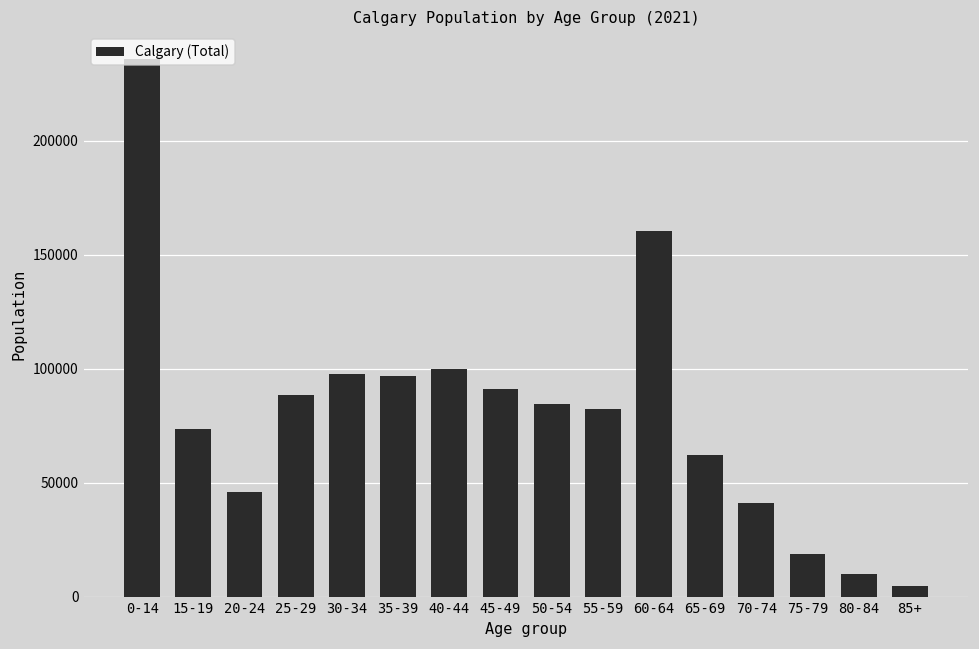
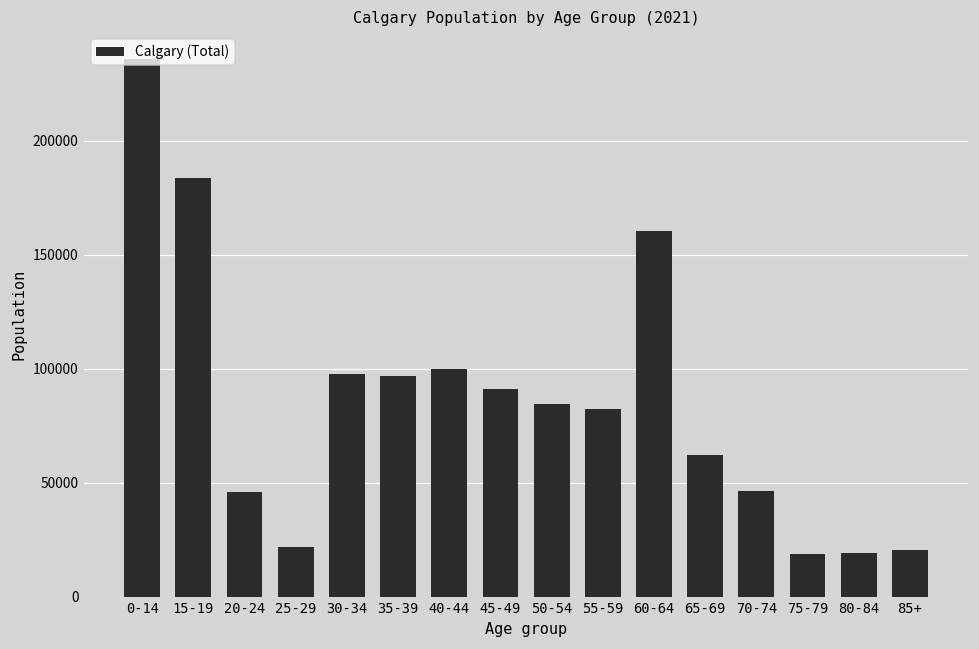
15-19: 73000 -> 184000
25-29: 88000 -> 22000
70-74: 41000 -> 46000
80-84: 10000 -> 19000
85+: 5000 -> 20000
